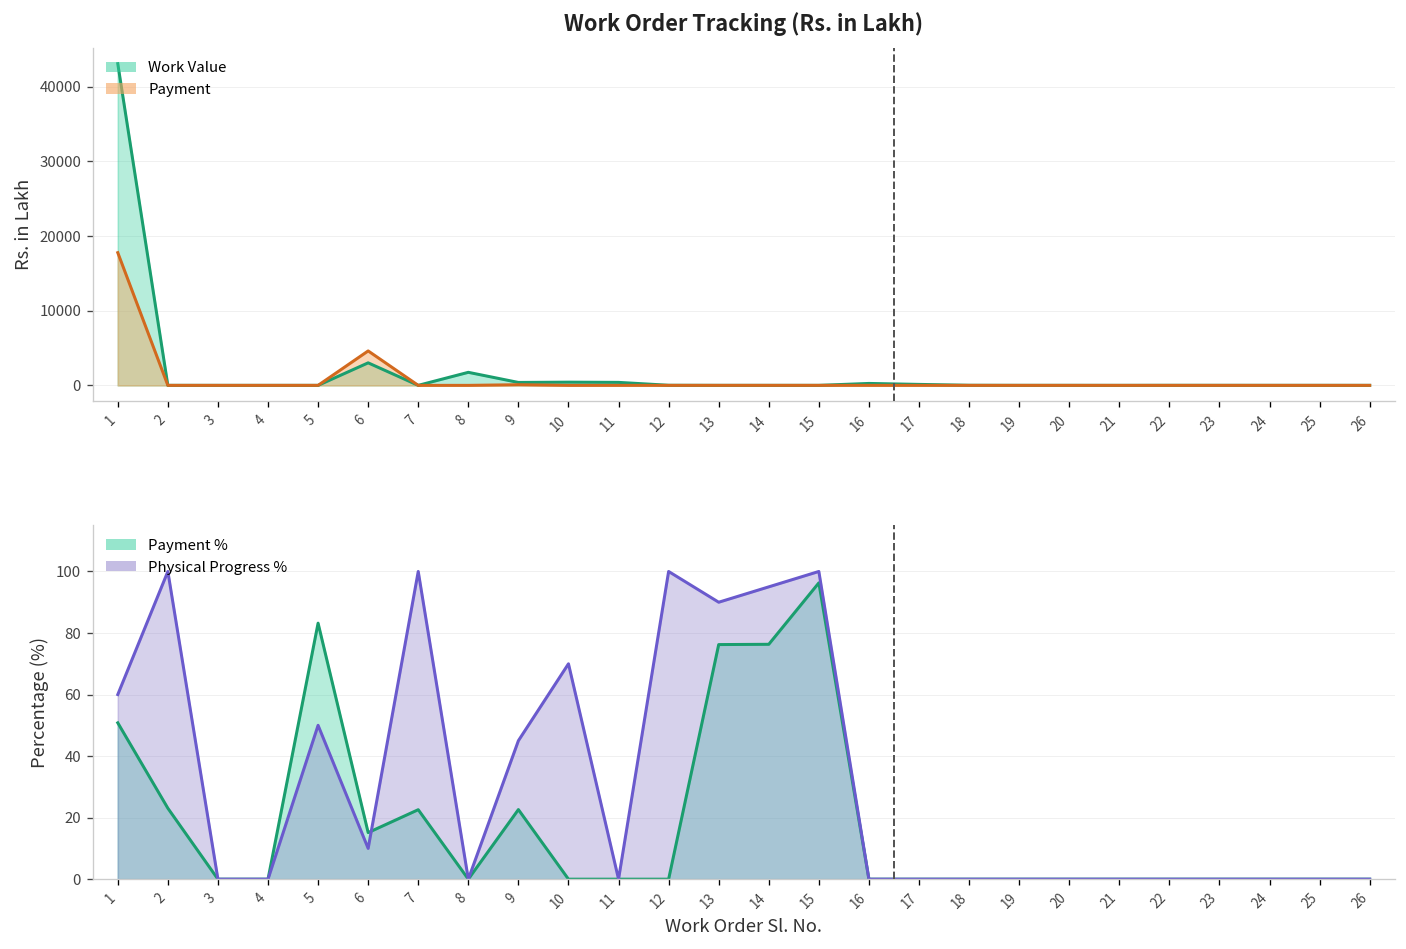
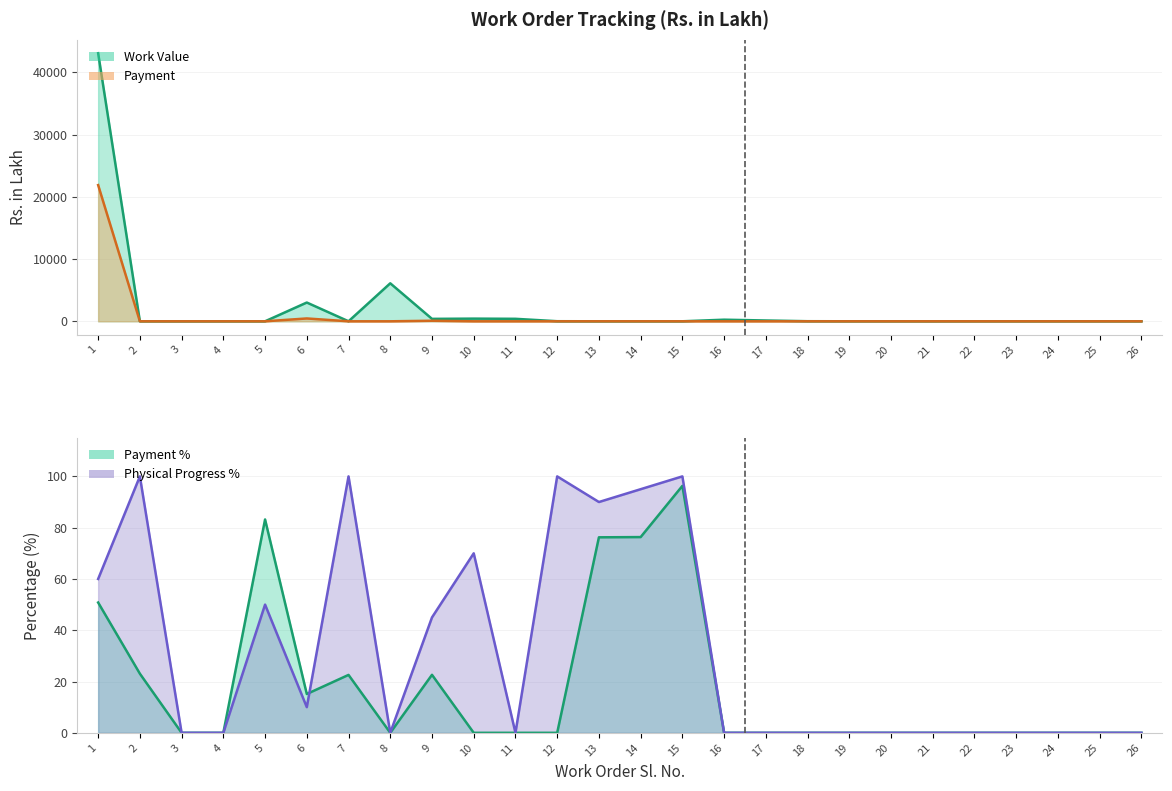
Work Order Tracking (Rs. in Lakh), Payment, 1: 18000 -> 22000
Work Order Tracking (Rs. in Lakh), Payment, 6: 5000 -> 0
Work Order Tracking (Rs. in Lakh), Work Value, 8: 2000 -> 6000
